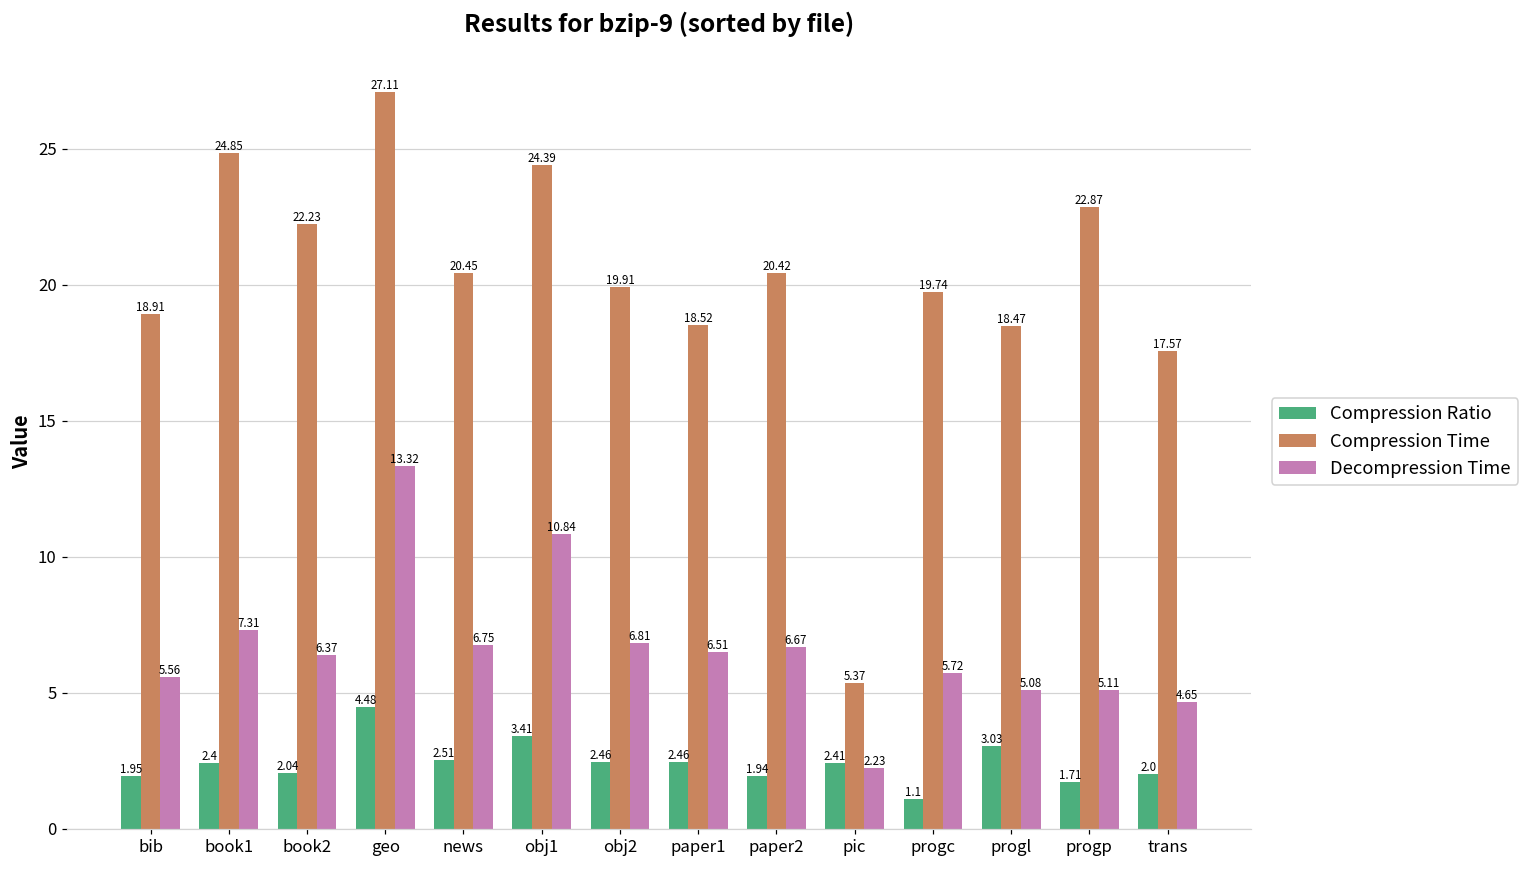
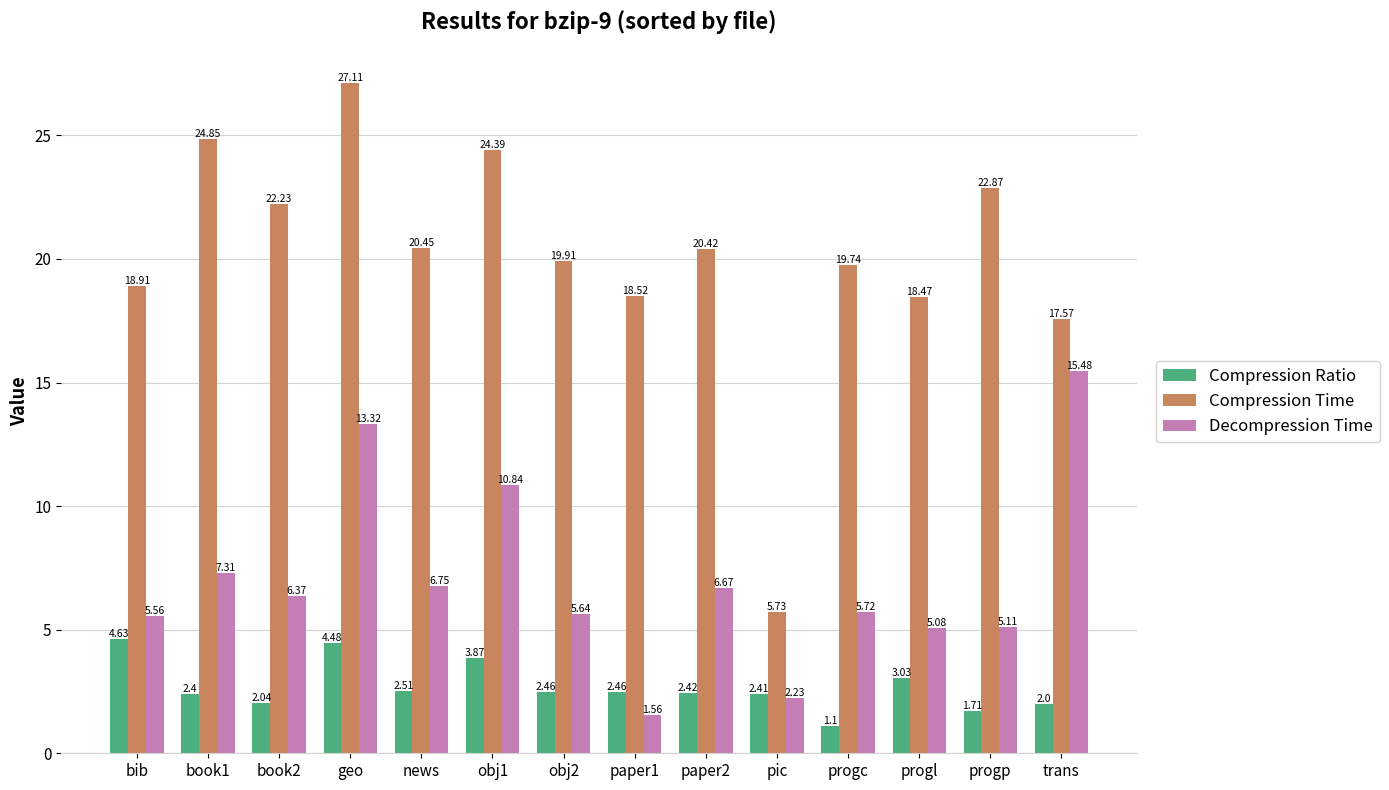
Compression Ratio, bib: 1.95 -> 4.63
Compression Ratio, obj1: 3.41 -> 3.87
Decompression Time, obj2: 6.81 -> 5.64
Decompression Time, paper1: 6.51 -> 1.56
Compression Ratio, paper2: 1.94 -> 2.42
Compression Time, pic: 5.37 -> 5.73
Decompression Time, trans: 4.65 -> 15.48
